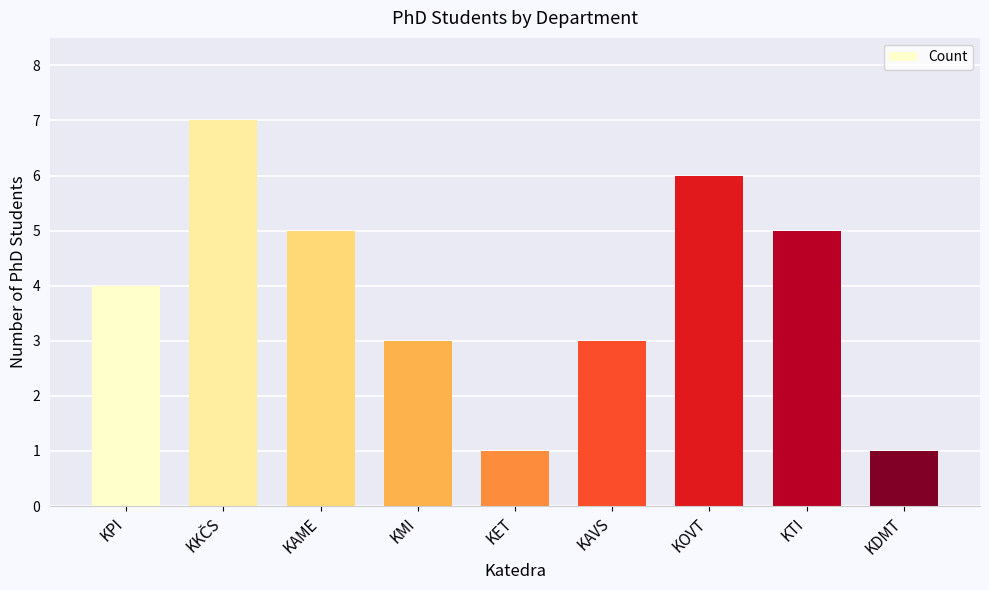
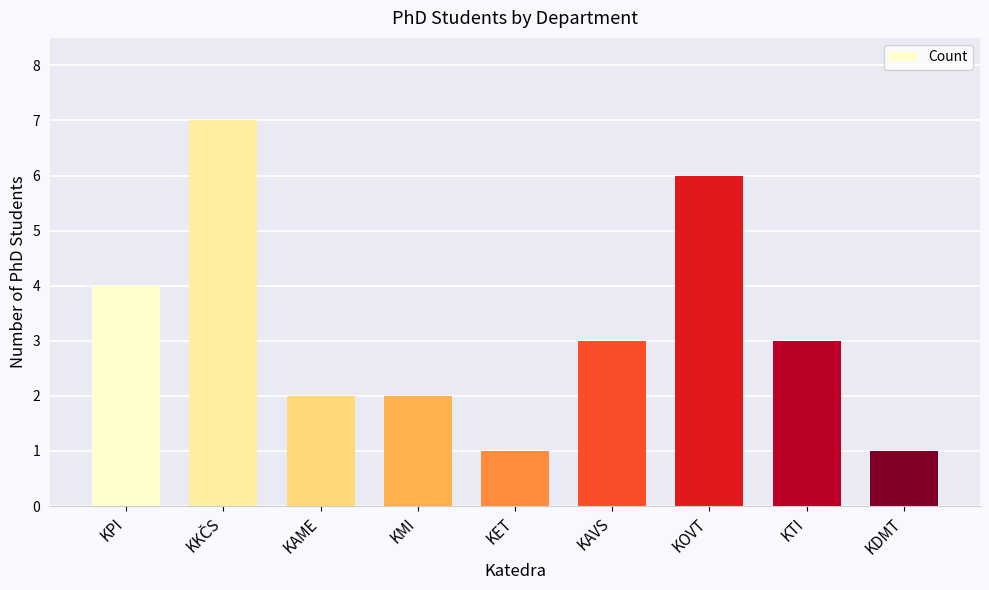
KAME: 5 -> 2
KMI: 3 -> 2
KTI: 5 -> 3
